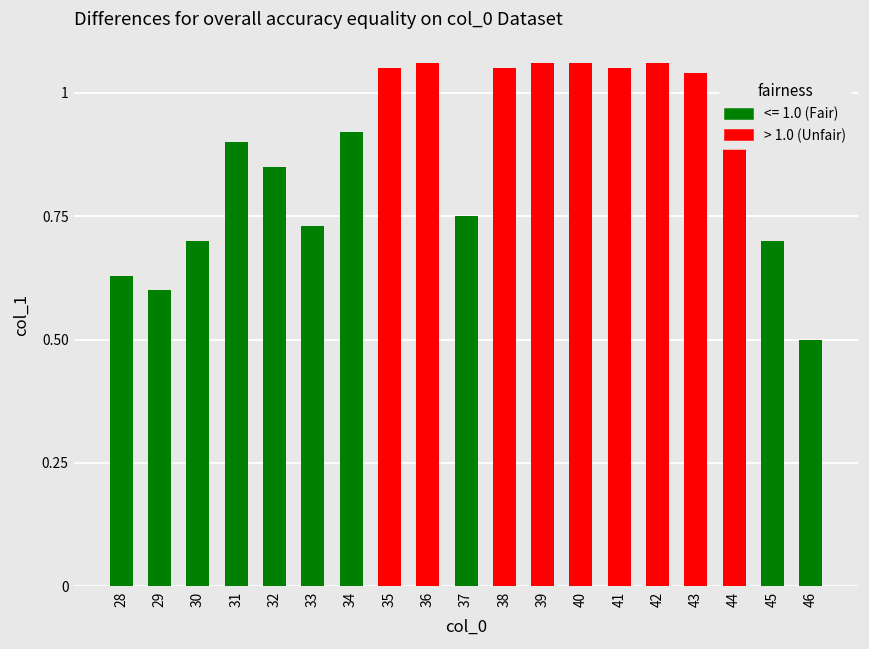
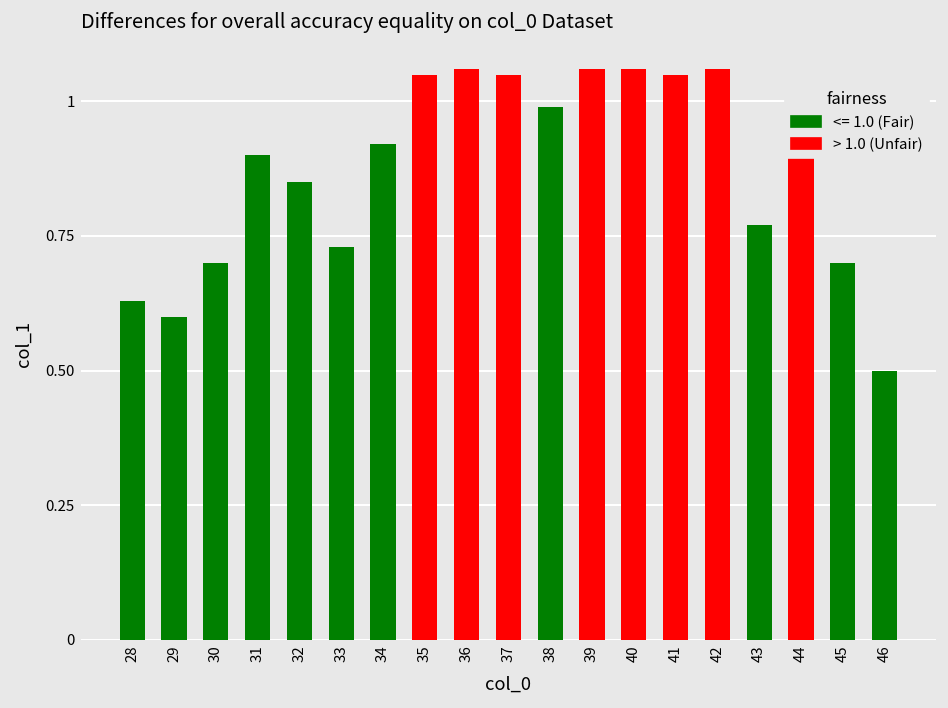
37: 0.75 -> 1.05
38: 1.05 -> 0.99
43: 1.04 -> 0.77
